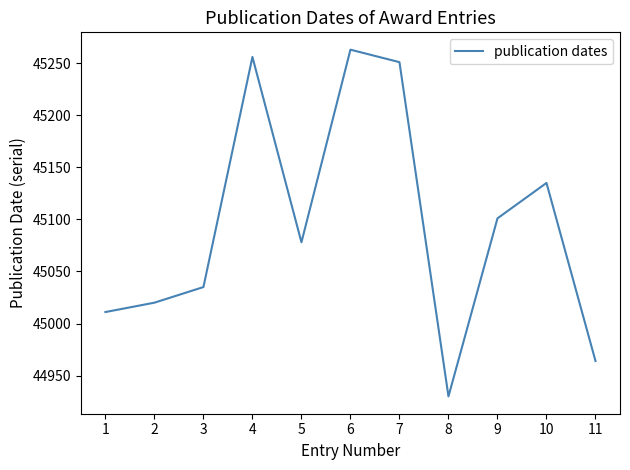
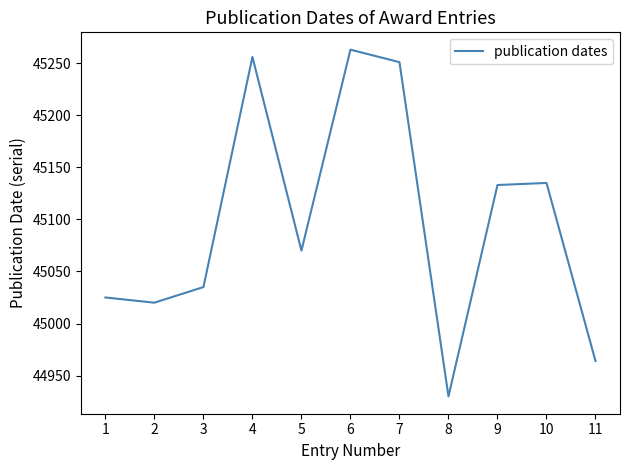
1: 45011 -> 45025
5: 45078 -> 45070
9: 45101 -> 45133
